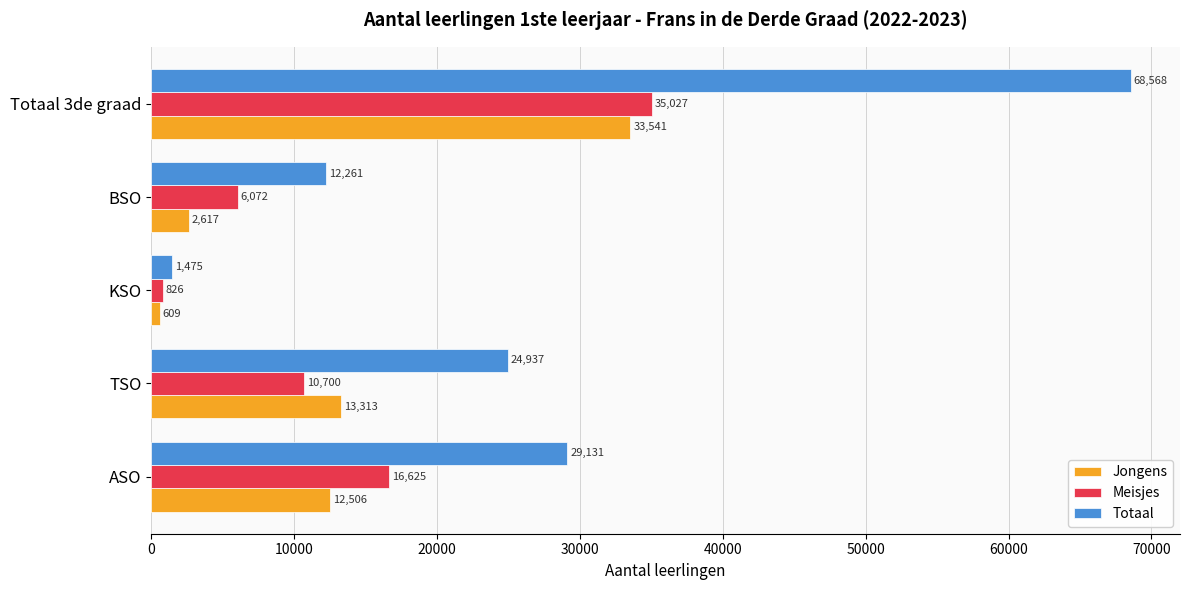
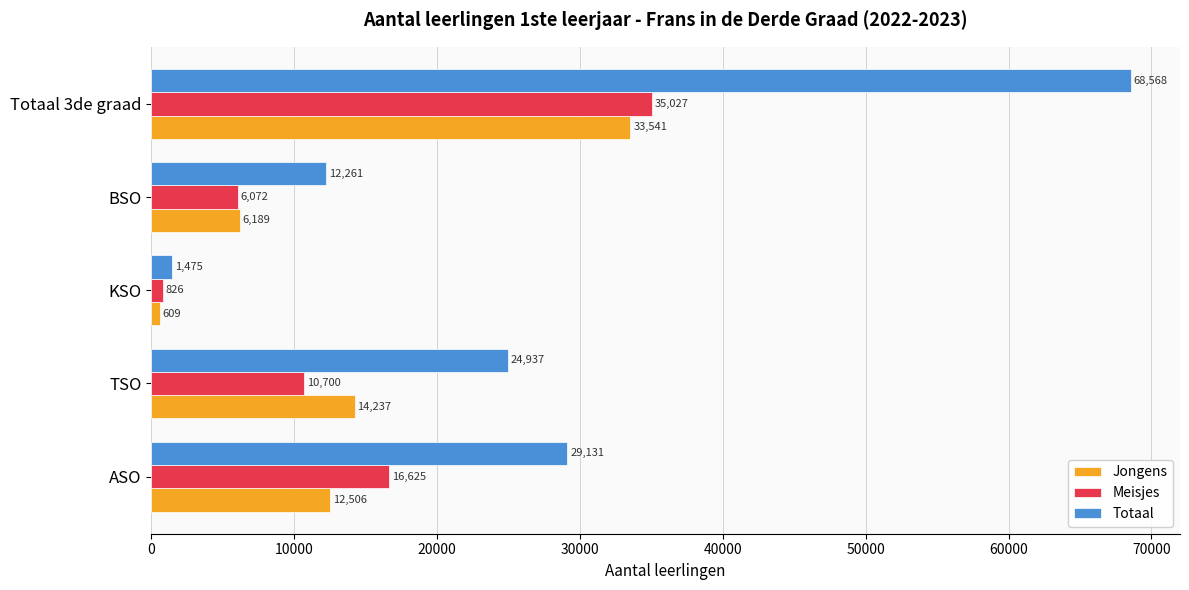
Jongens, BSO: 2,617 -> 6,189
Jongens, TSO: 13,313 -> 14,237
